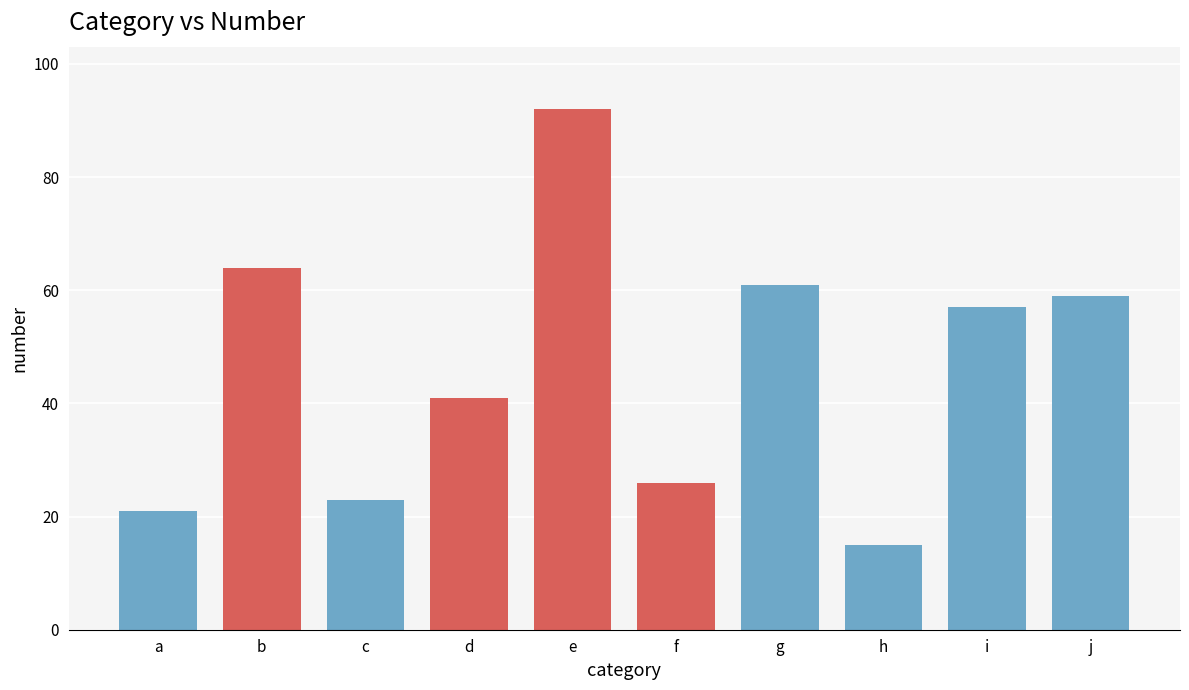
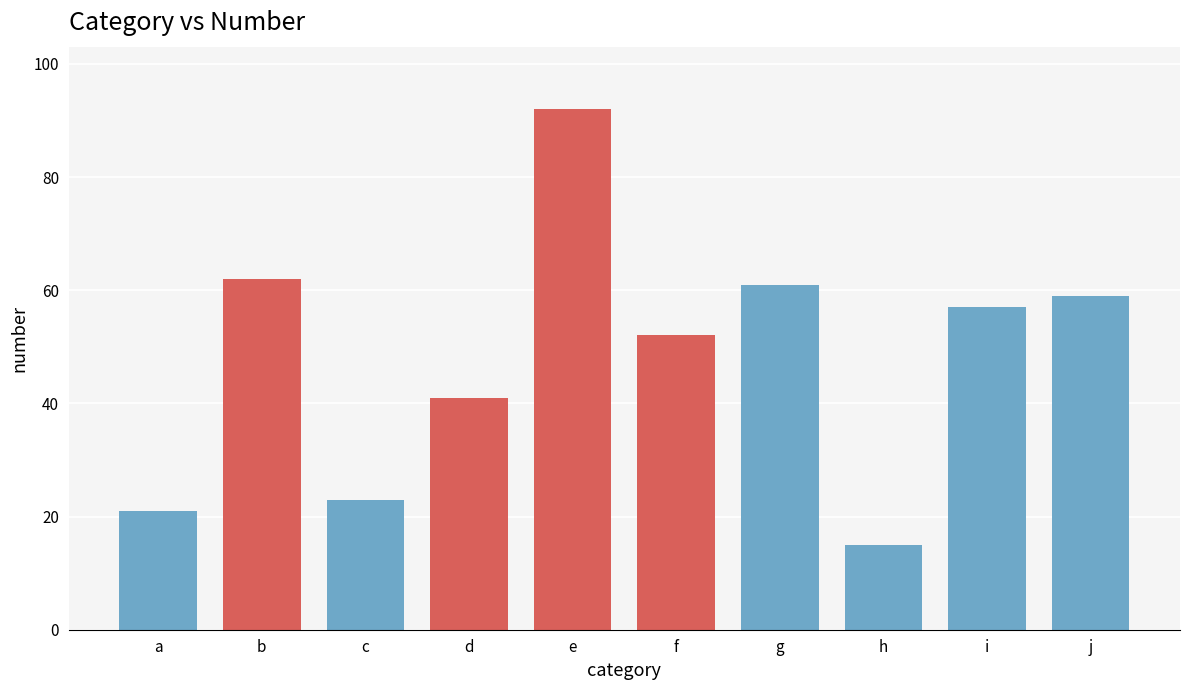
b: 64 -> 62
f: 26 -> 52
